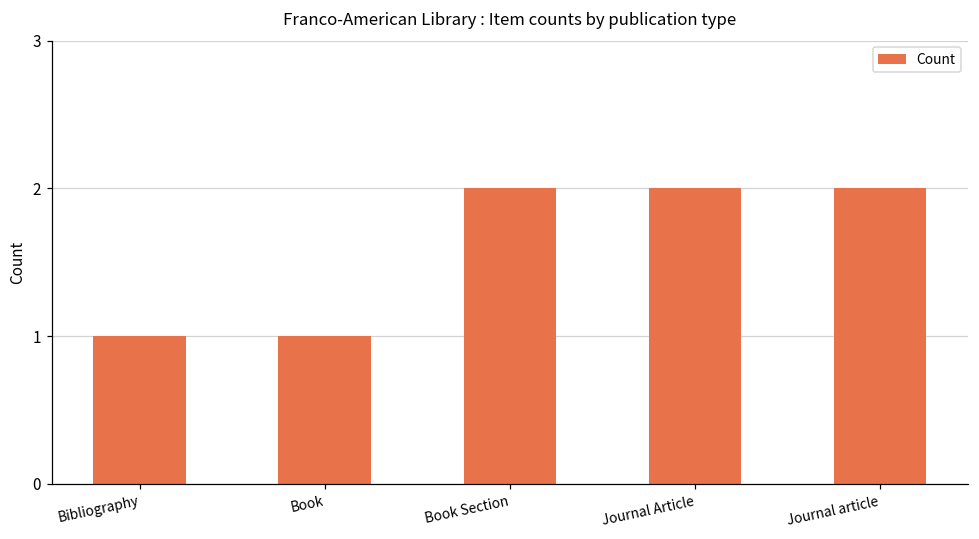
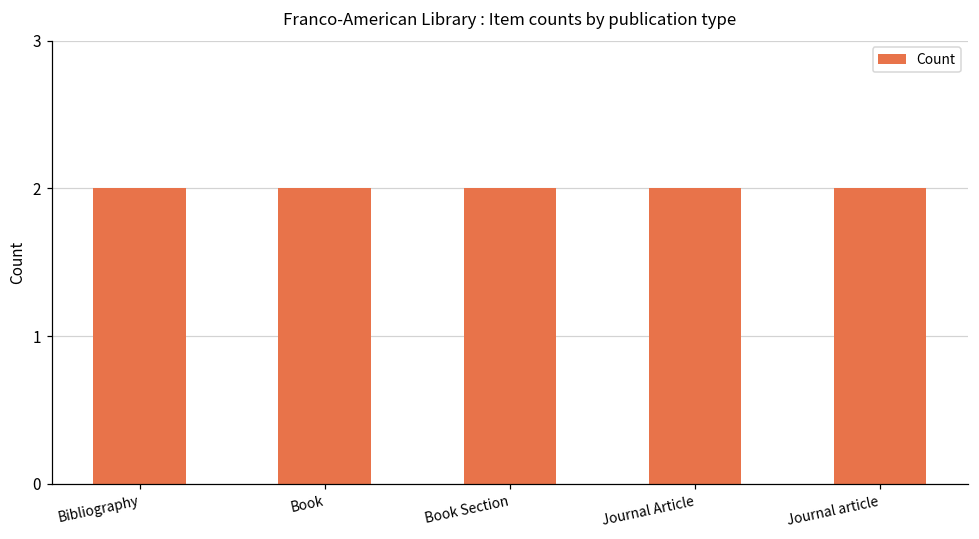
Bibliography: 1 -> 2
Book: 1 -> 2
